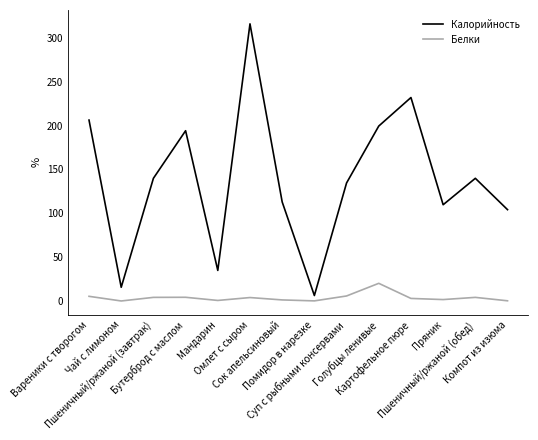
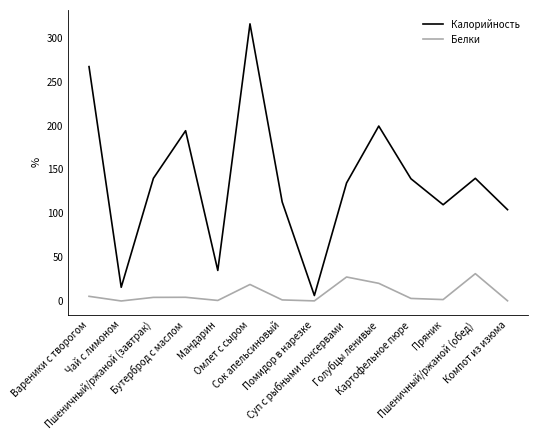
Калорийность, Вареники с творогом: 210 -> 270
Белки, Омлет с сыром: 0 -> 20
Белки, Суп с рыбными консервами: 10 -> 30
Калорийность, Картофельное пюре: 230 -> 140
Белки, Пшеничный/ржаной (обед): 0 -> 30
